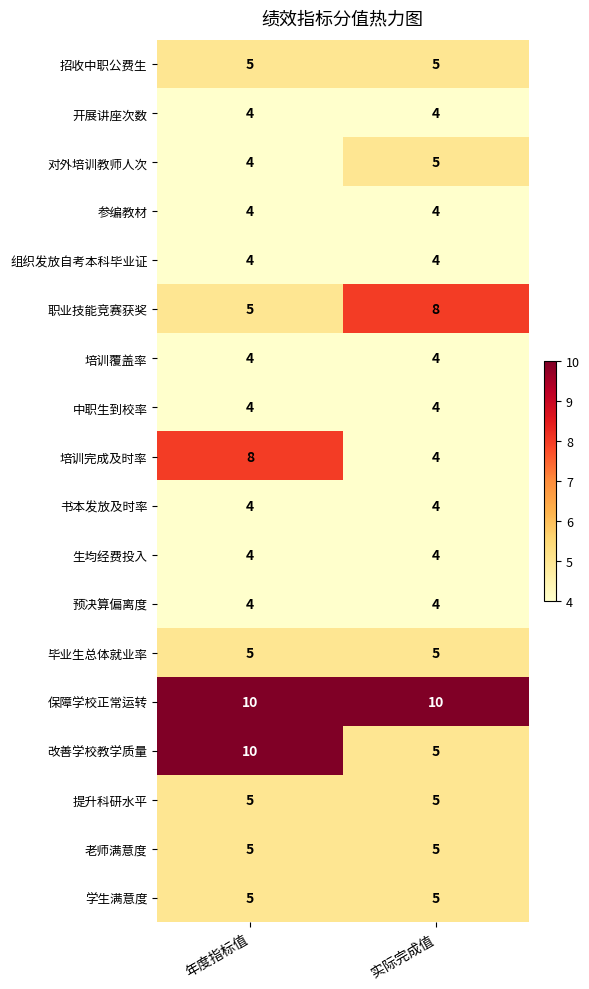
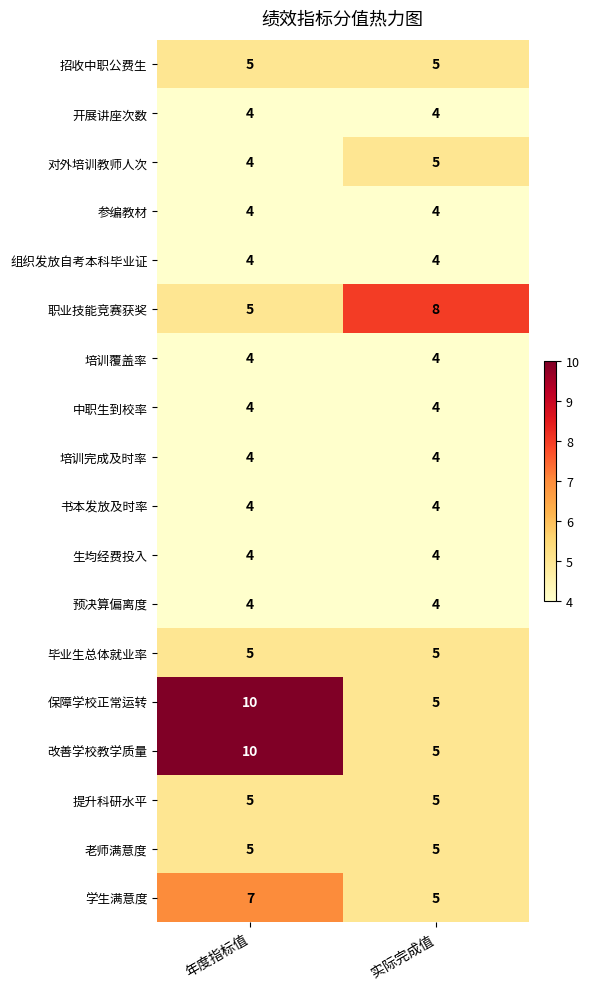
培训完成及时率, 年度指标值: 8 -> 4
保障学校正常运转, 实际完成值: 10 -> 5
学生满意度, 年度指标值: 5 -> 7
